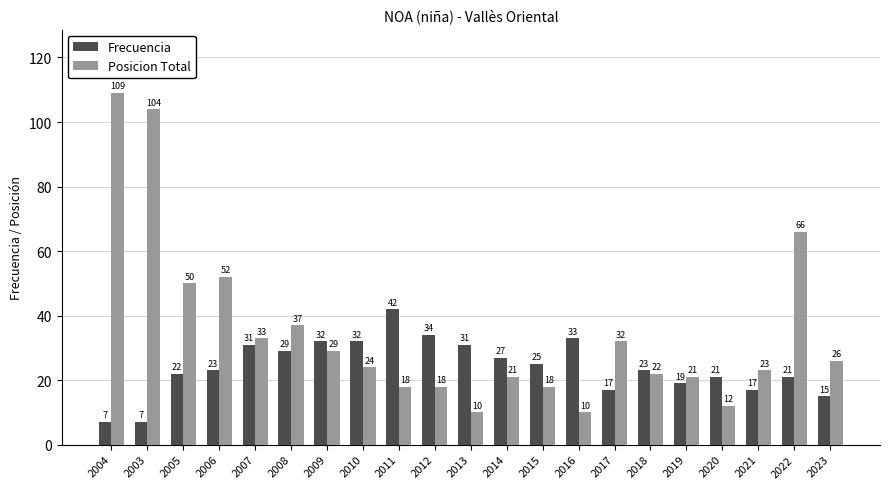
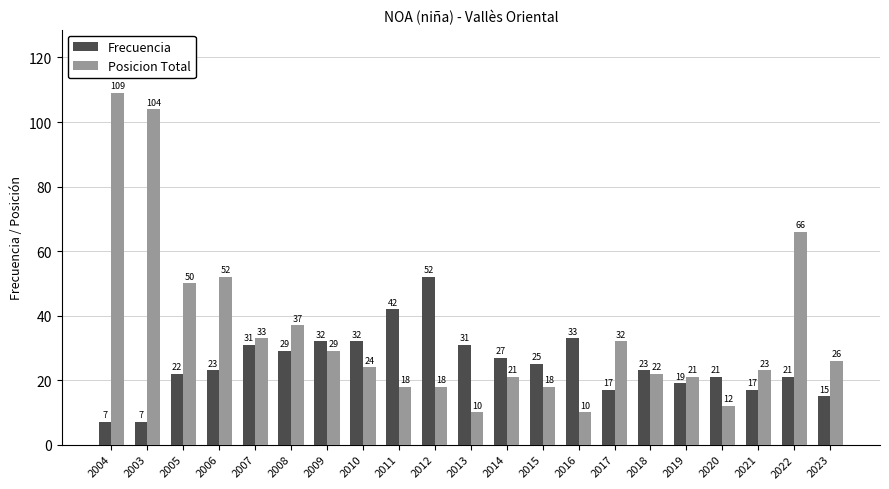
Frecuencia, 2012: 34 -> 52
